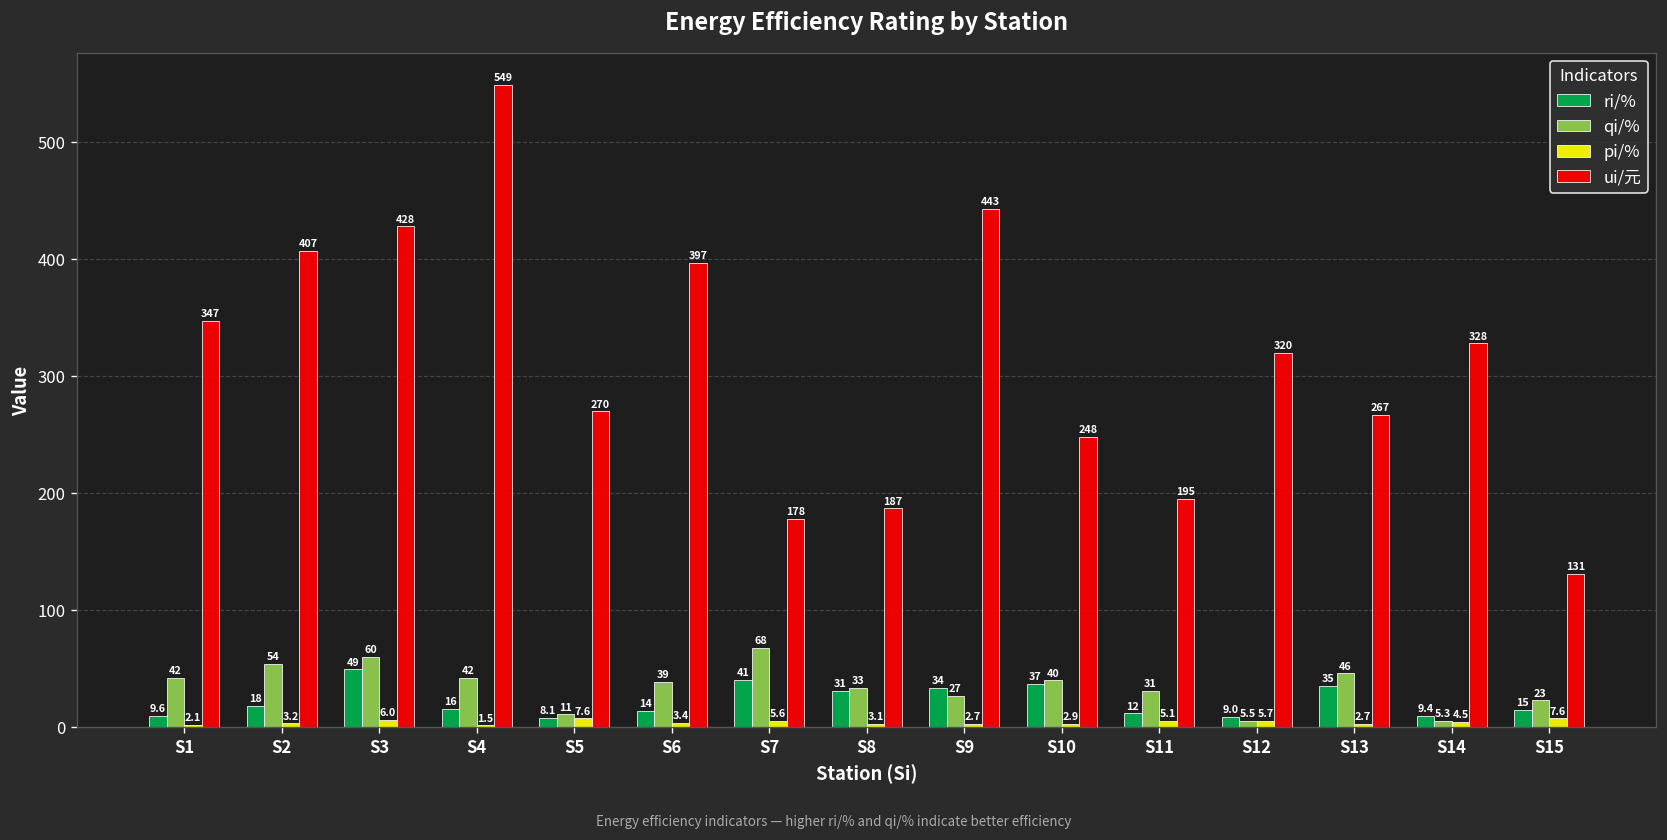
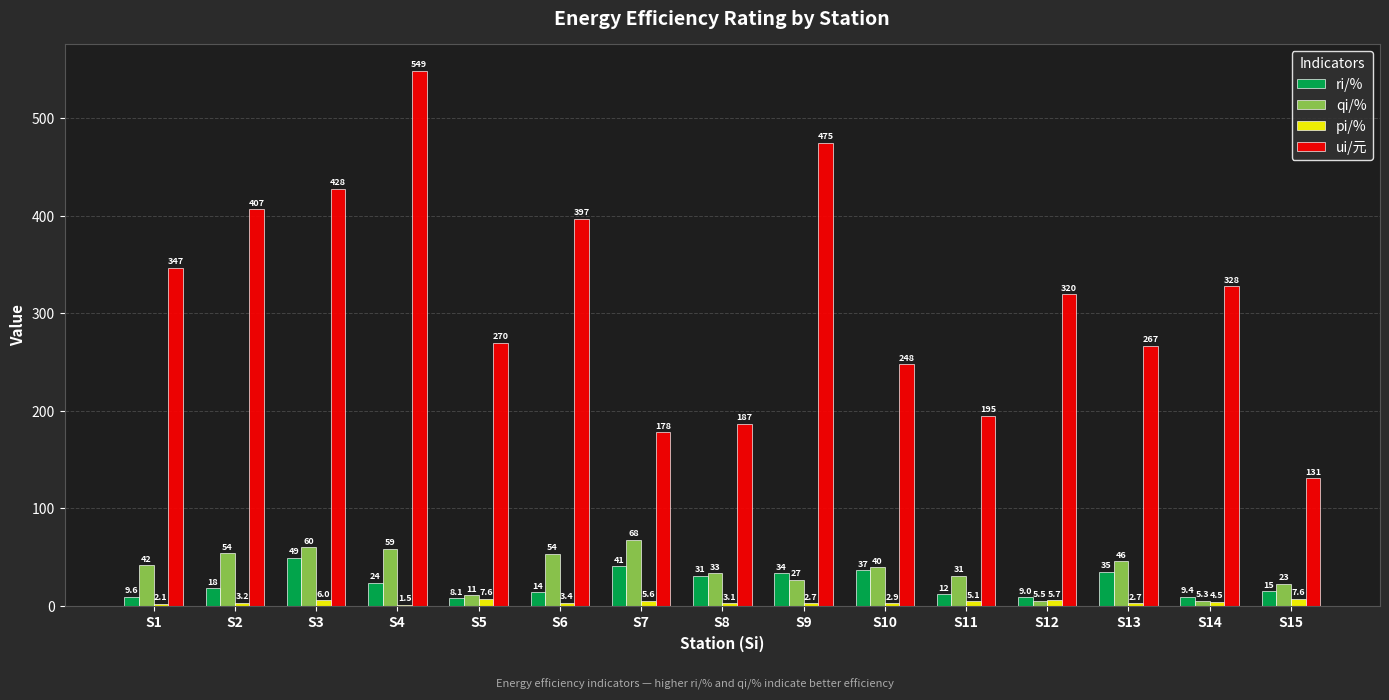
ri/%, S4: 16 -> 24
qi/%, S4: 42 -> 59
qi/%, S6: 39 -> 54
ui/元, S9: 443 -> 475
